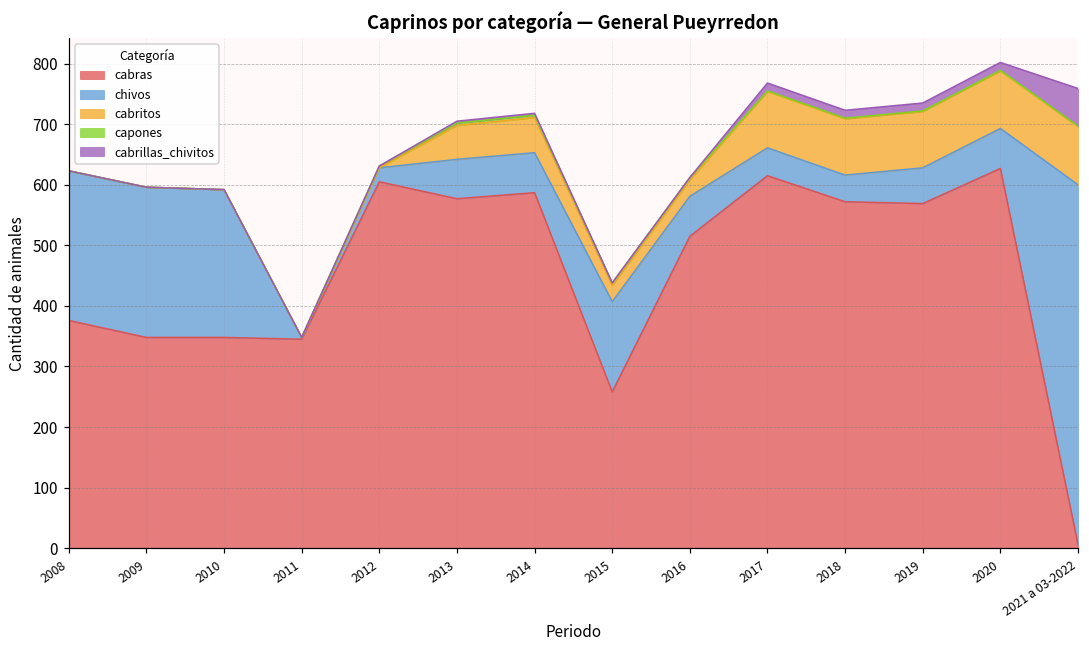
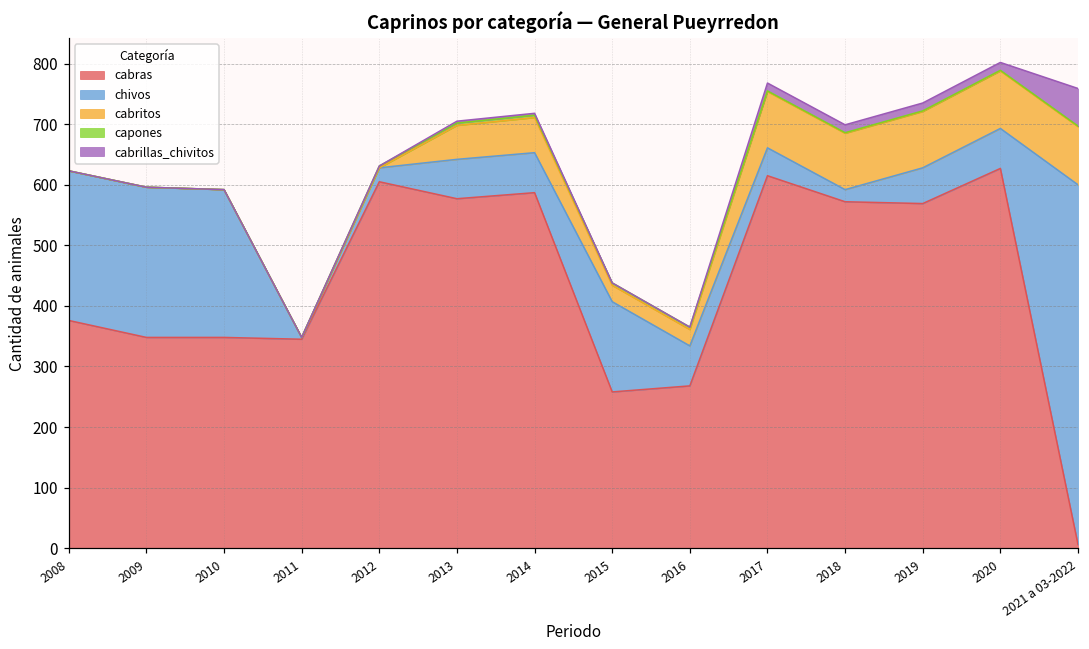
cabras, 2016: 520 -> 270
chivos, 2018: 40 -> 20
